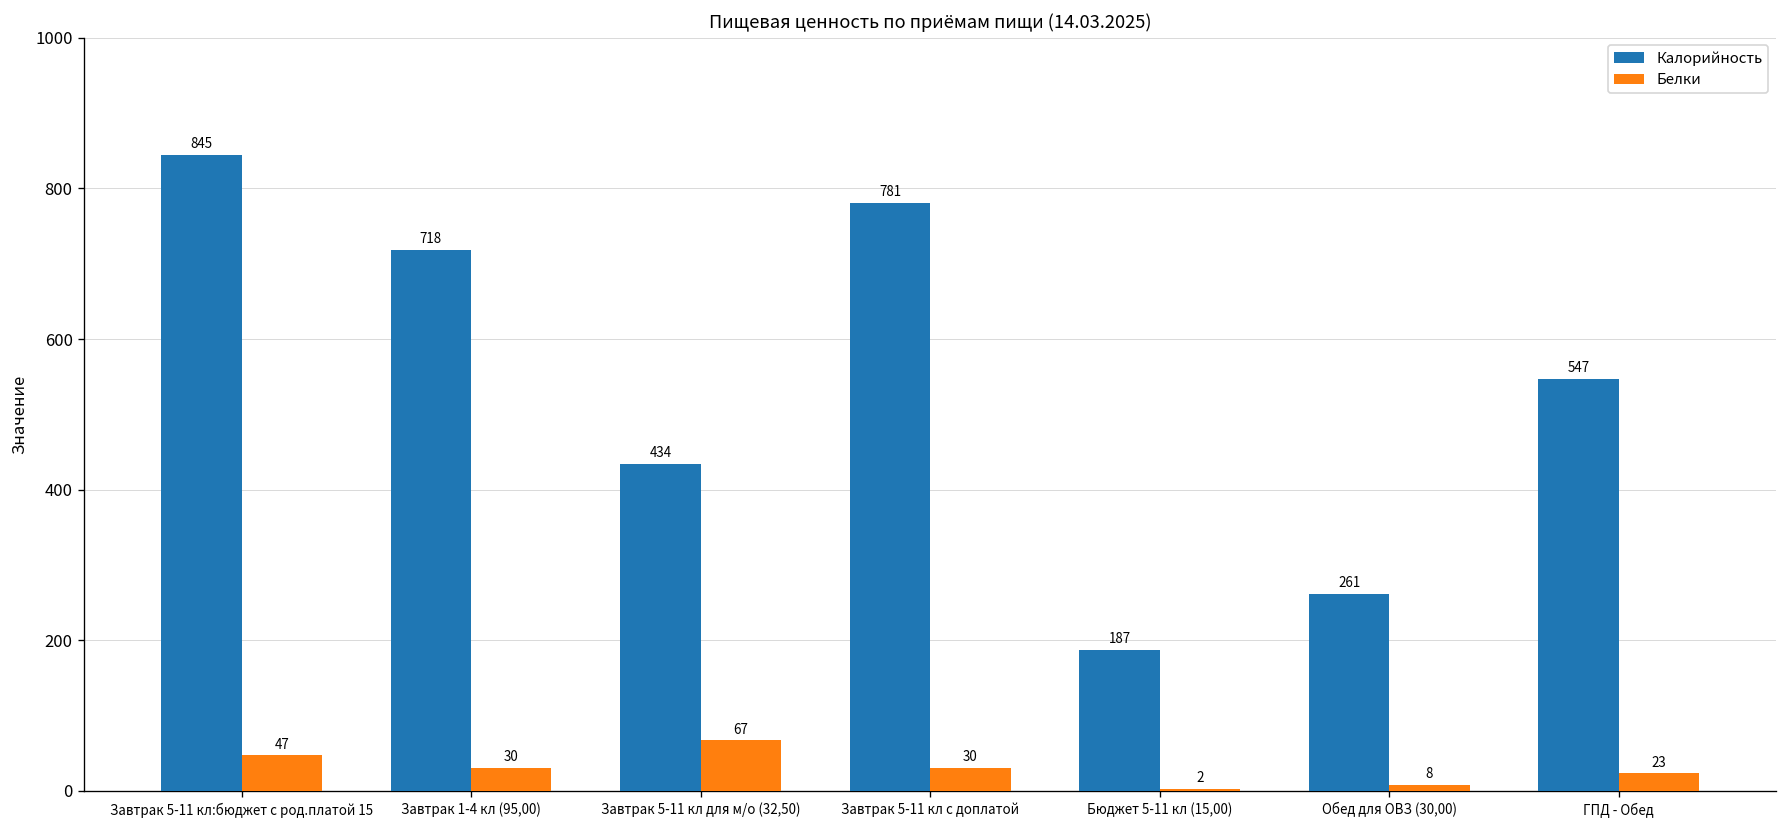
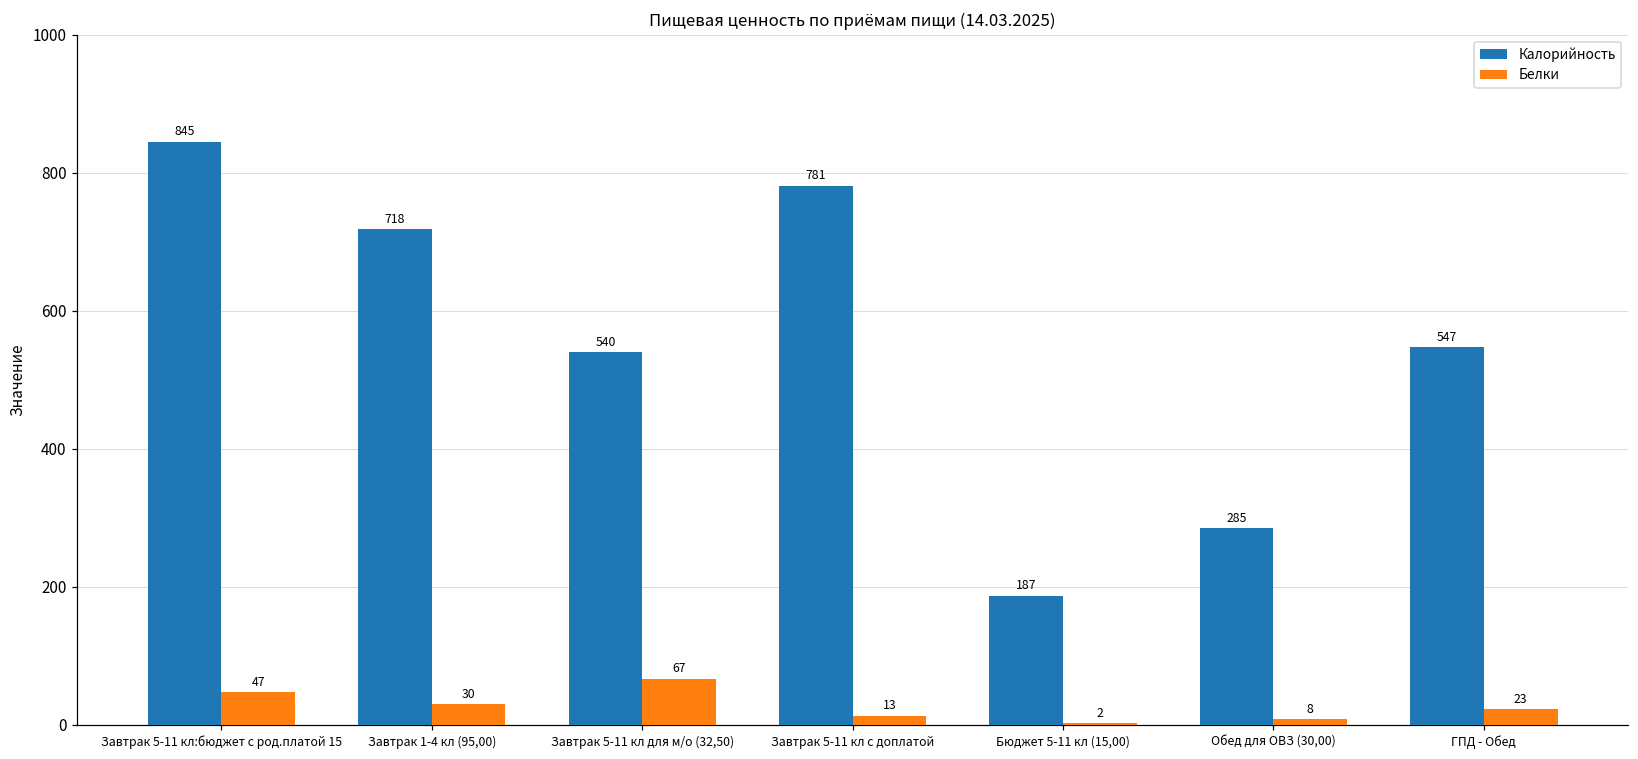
Калорийность, Завтрак 5-11 кл для м/о (32,50): 434 -> 540
Белки, Завтрак 5-11 кл с доплатой: 30 -> 13
Калорийность, Обед для ОВЗ (30,00): 261 -> 285
